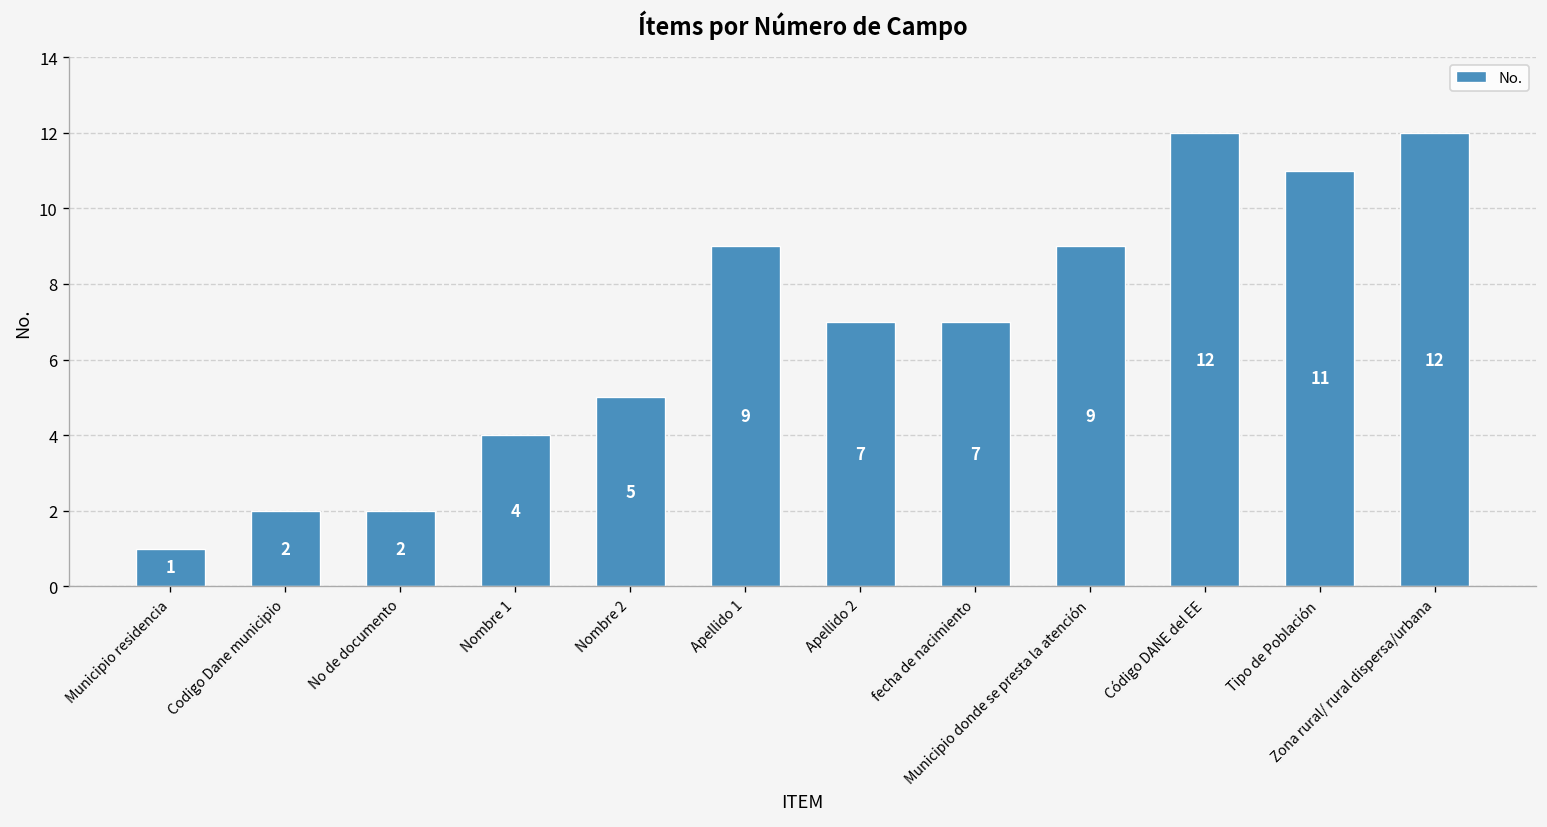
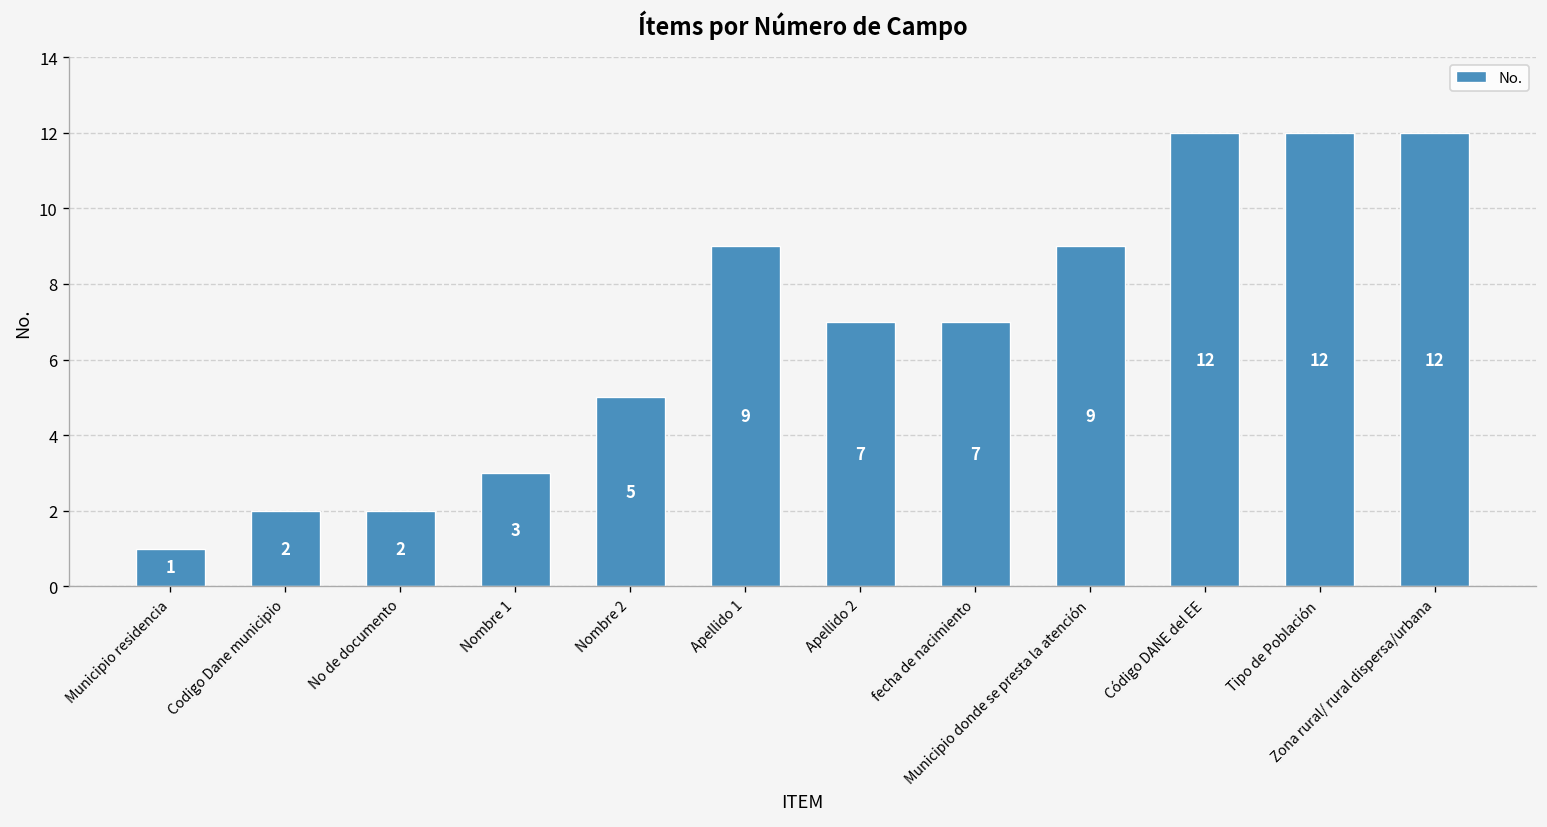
Nombre 1: 4 -> 3
Tipo de Población: 11 -> 12
